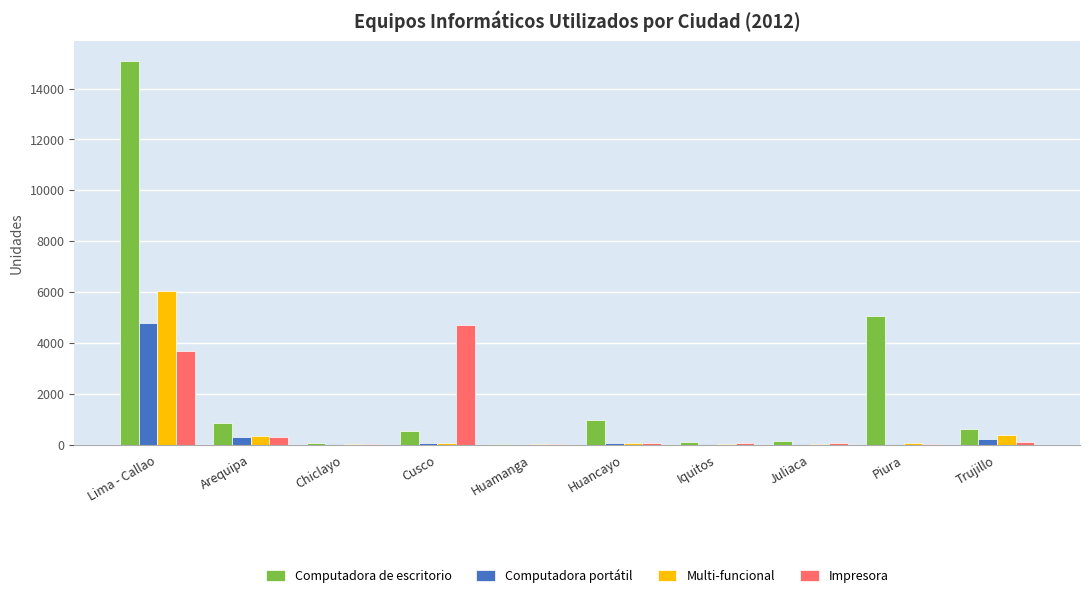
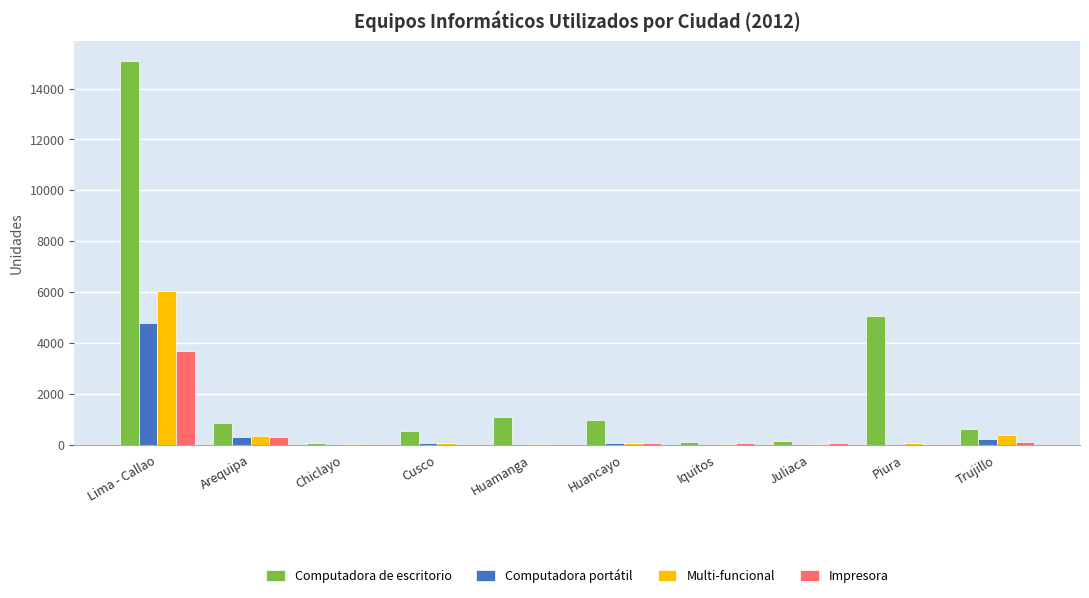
Impresora, Cusco: 4700 -> 0
Computadora de escritorio, Huamanga: 0 -> 1100
